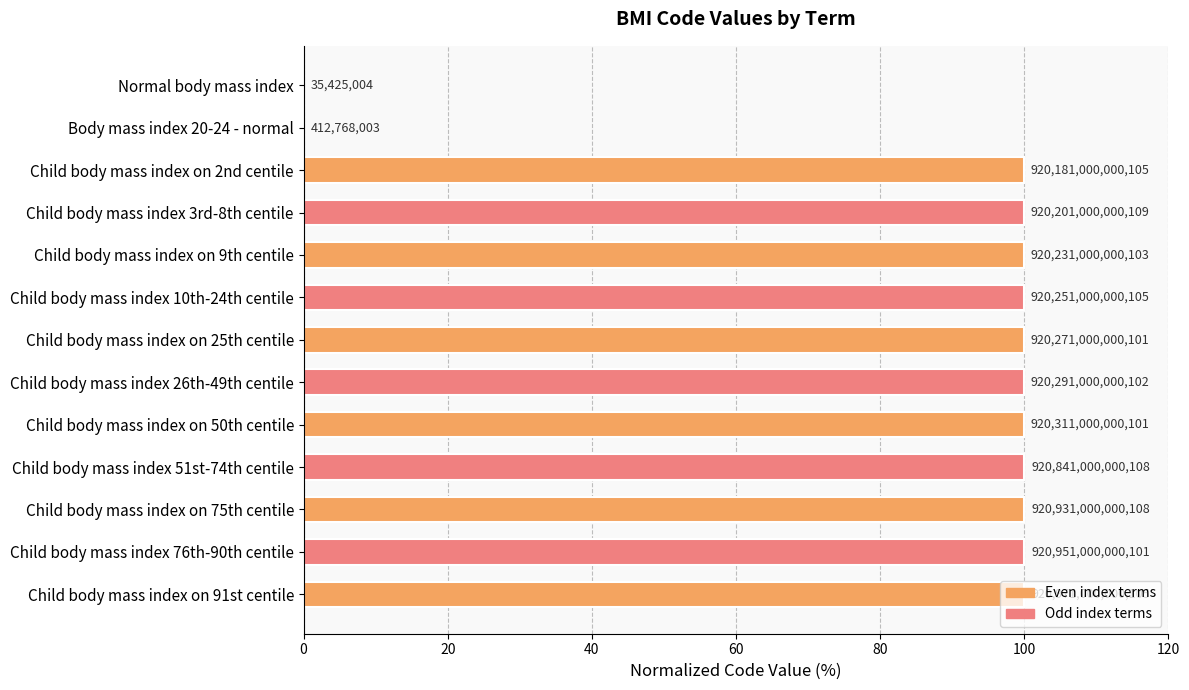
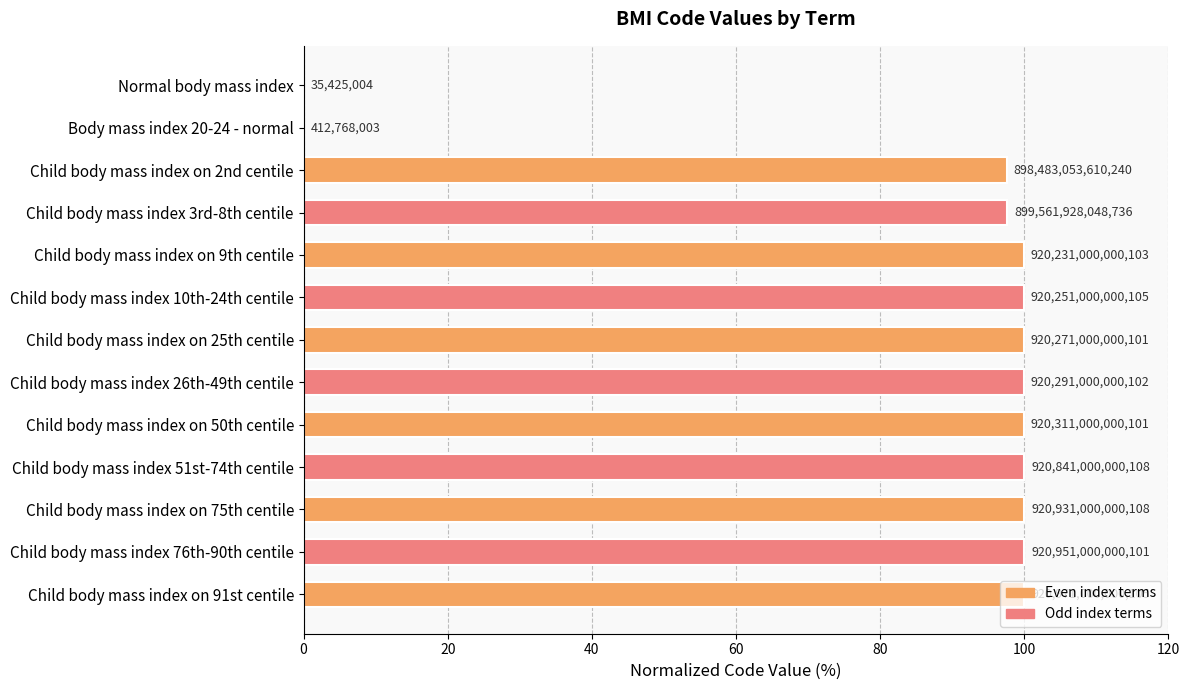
Child body mass index on 2nd centile: 920,181,000,000,105 -> 898,483,053,610,240
Child body mass index 3rd-8th centile: 920,201,000,000,109 -> 899,561,928,048,736
